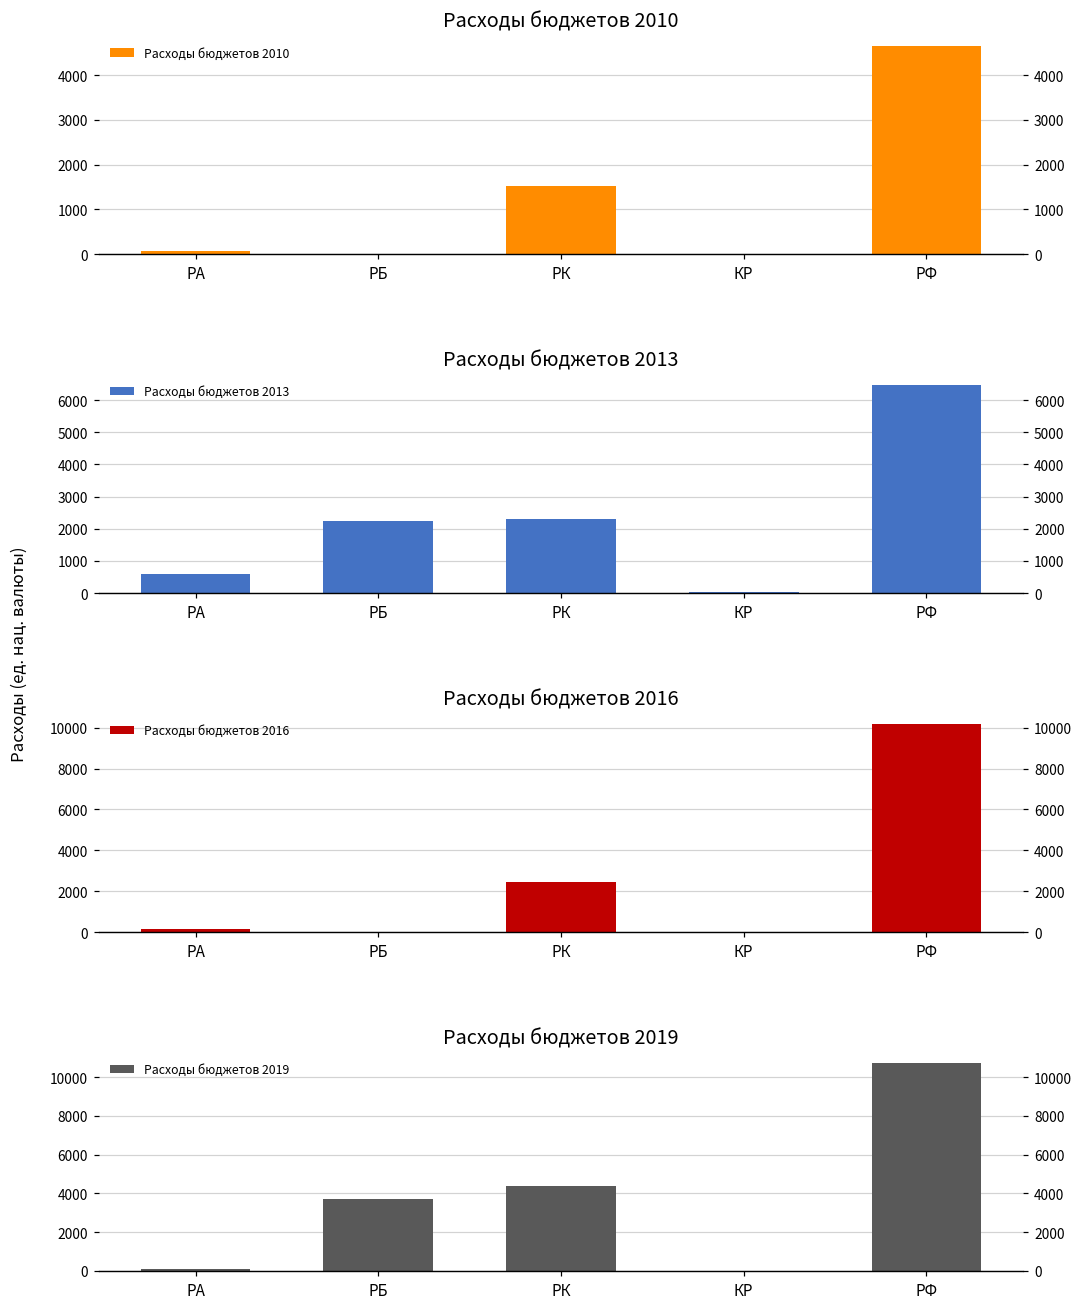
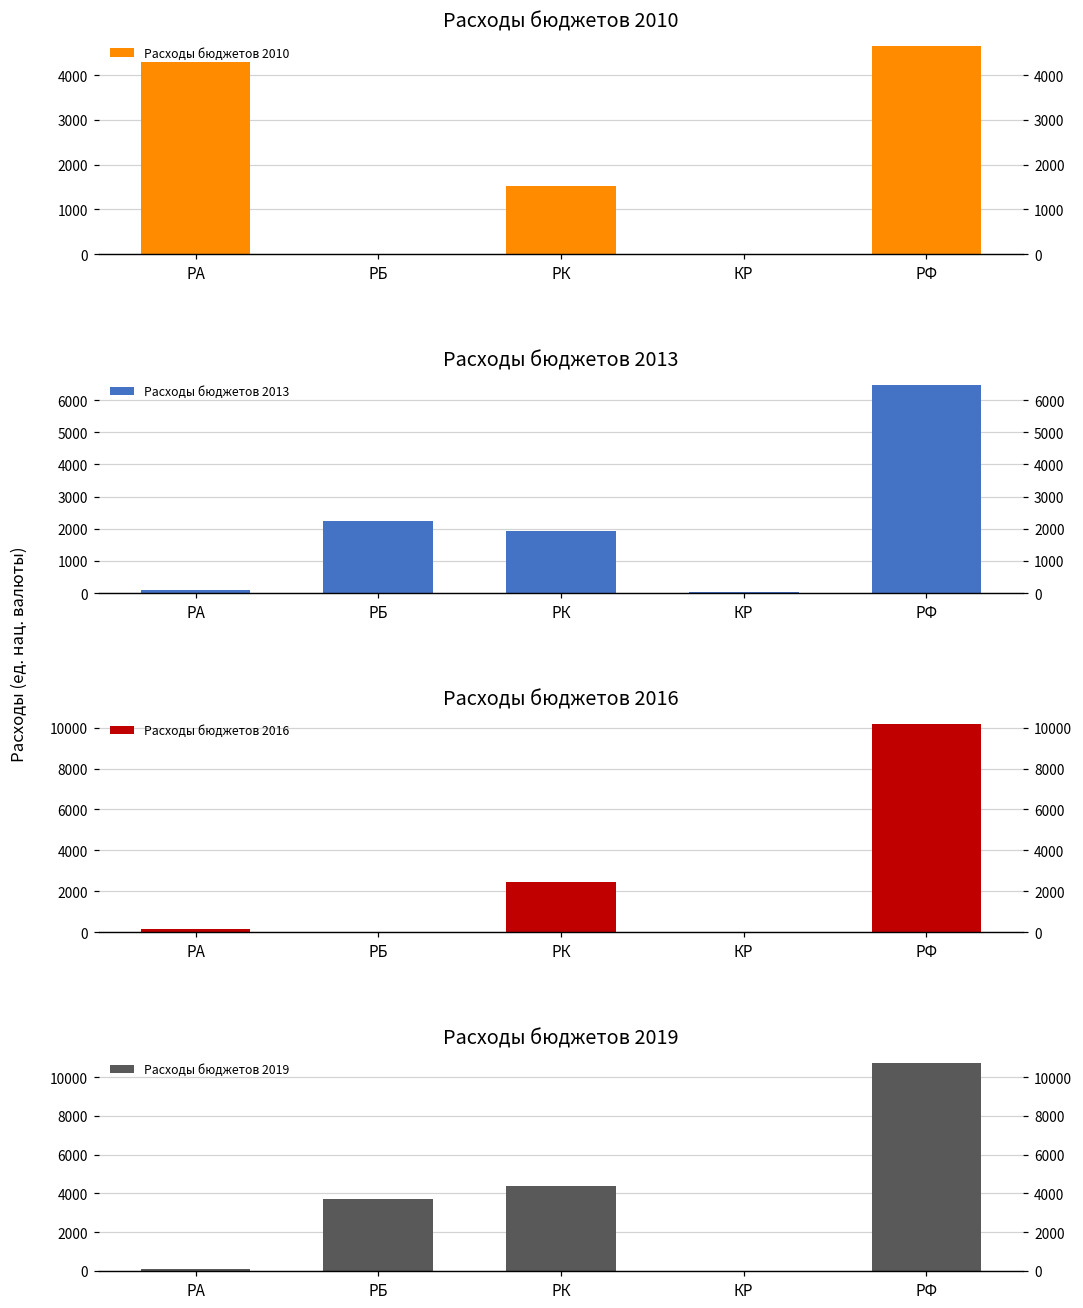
Расходы бюджетов 2010, РА: 100 -> 4300
Расходы бюджетов 2013, РА: 600 -> 100
Расходы бюджетов 2013, РК: 2300 -> 1900
